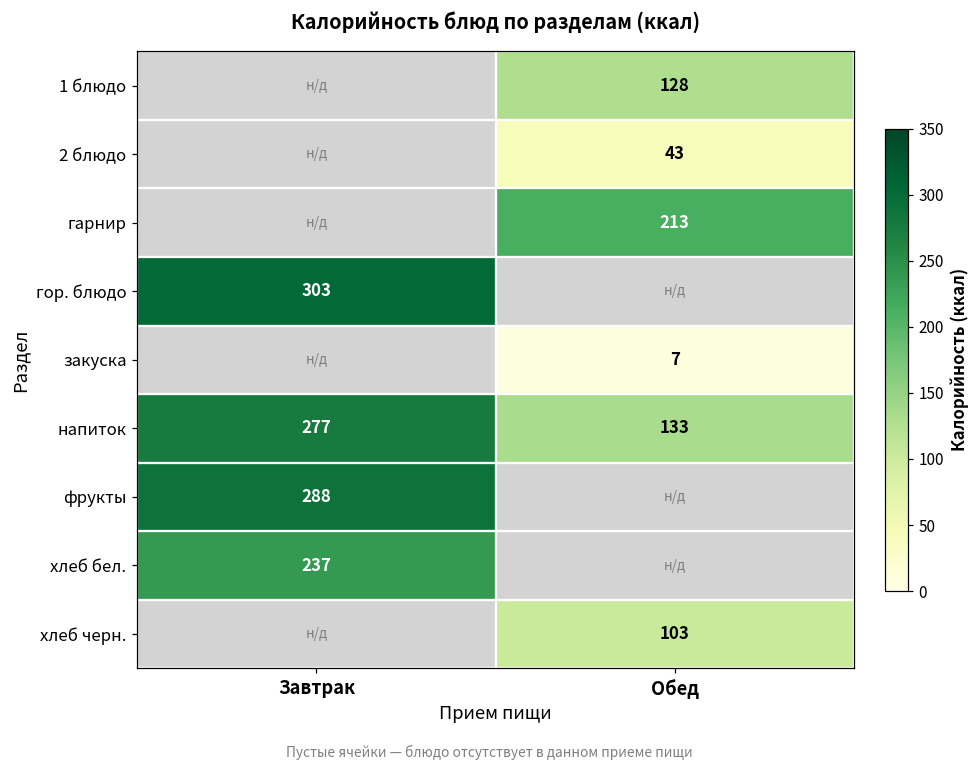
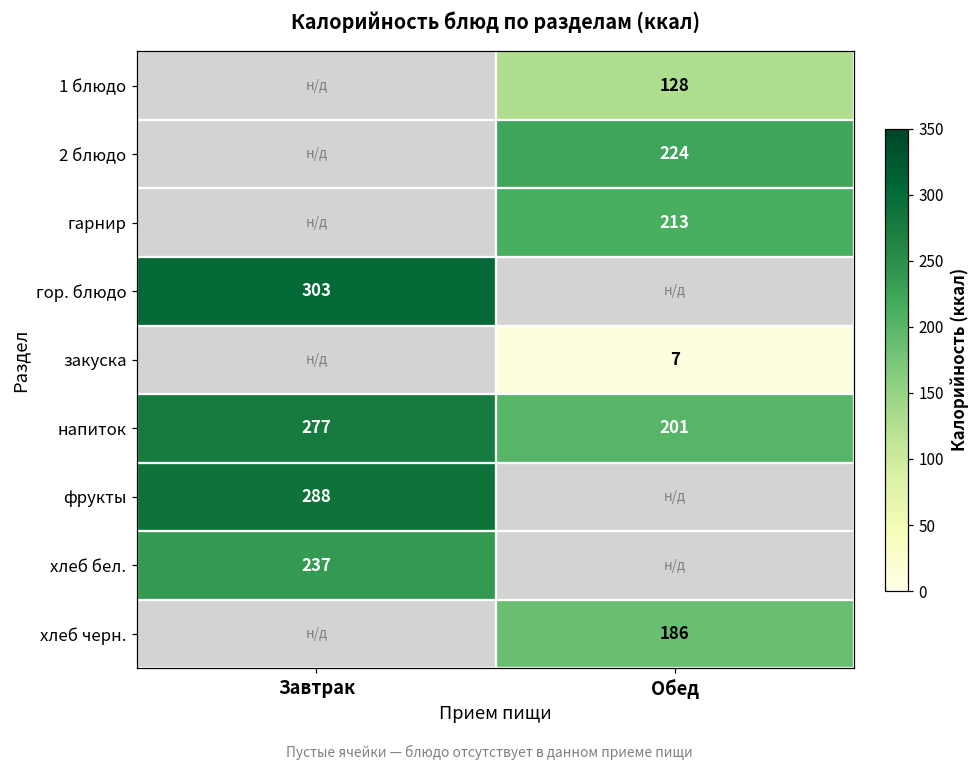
2 блюдо, Обед: 43 -> 224
напиток, Обед: 133 -> 201
хлеб черн., Обед: 103 -> 186
